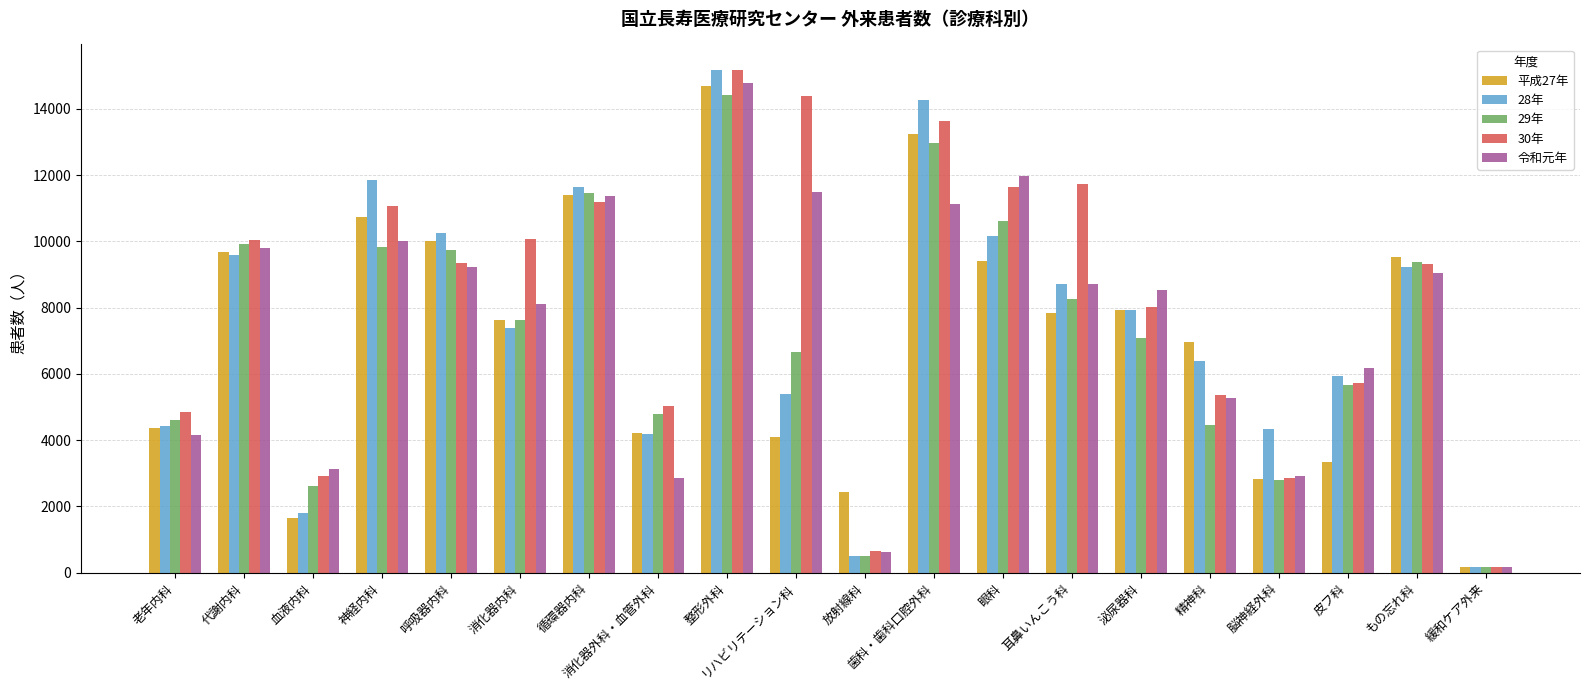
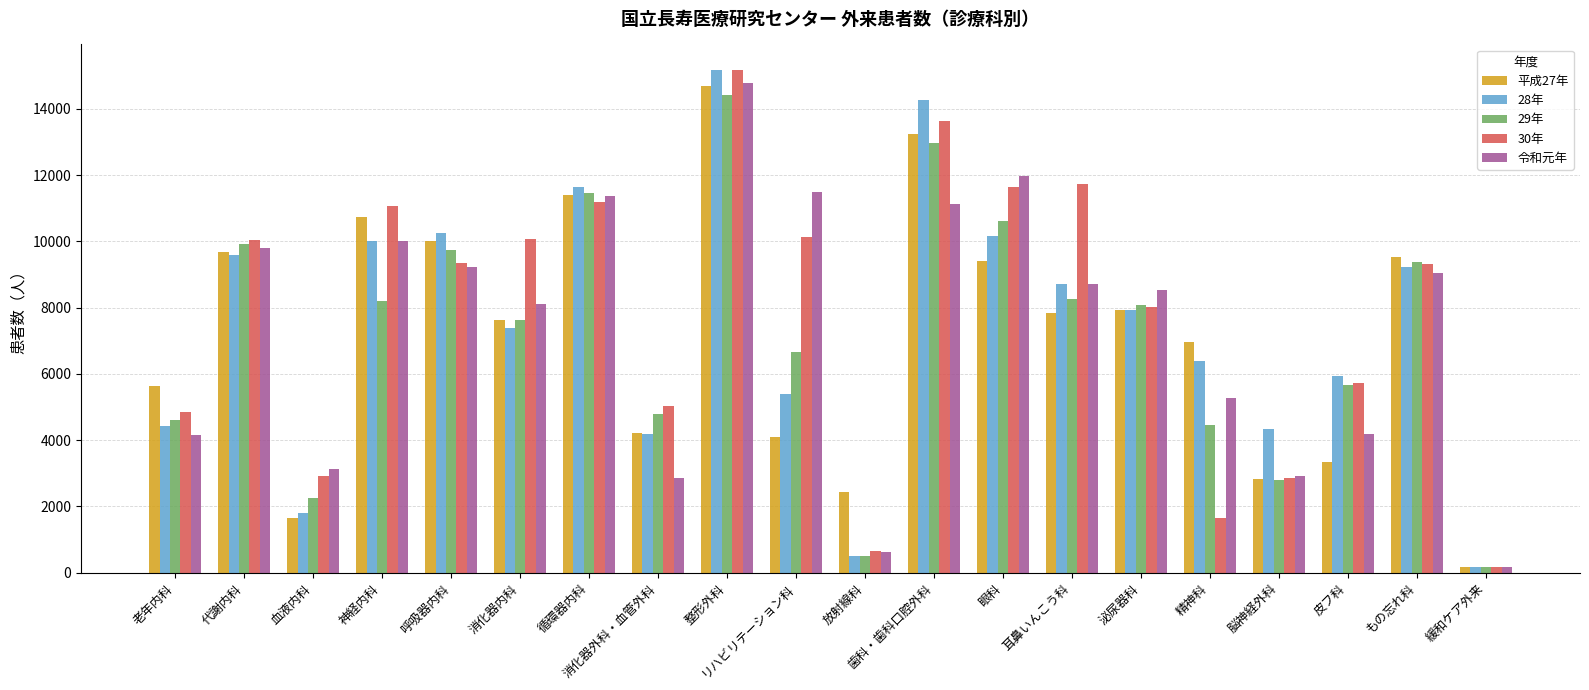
平成27年, 老年内科: 4400 -> 5600
29年, 血液内科: 2600 -> 2300
28年, 神経内科: 11900 -> 10000
29年, 神経内科: 9800 -> 8200
30年, リハビリテーション科: 14400 -> 10100
29年, 泌尿器科: 7100 -> 8100
30年, 精神科: 5400 -> 1600
令和元年, 皮フ科: 6200 -> 4200
